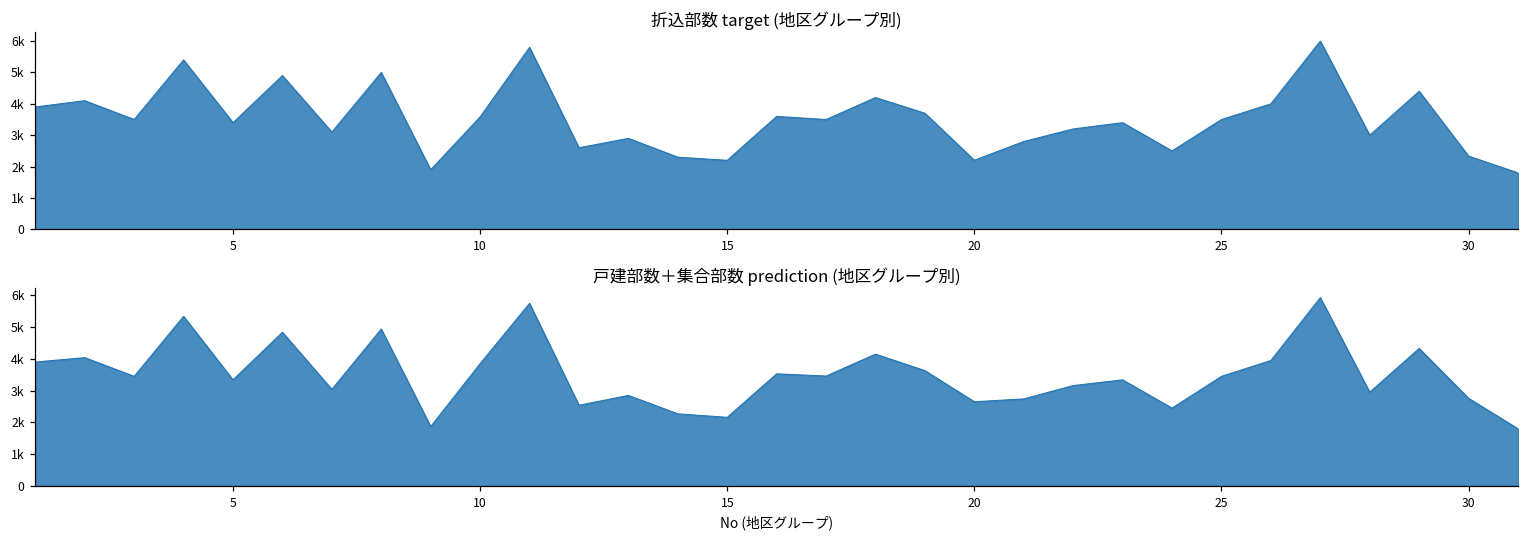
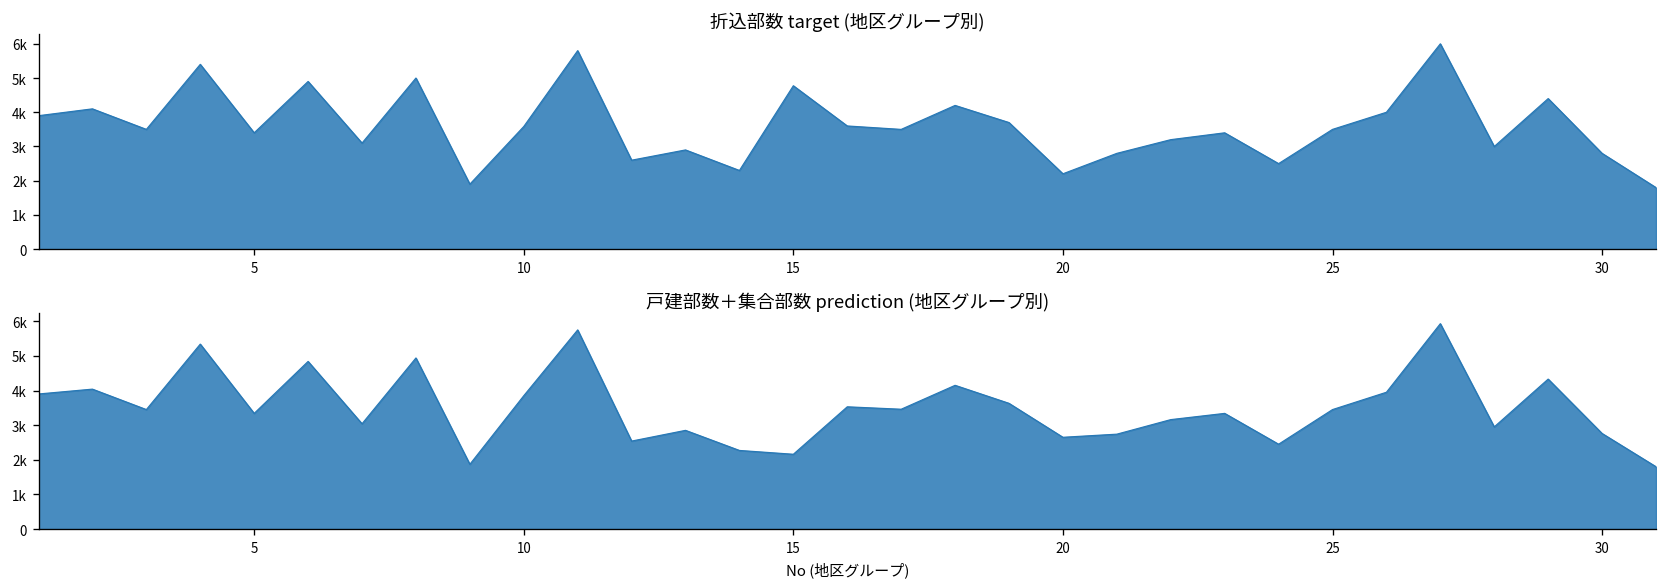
折込部数 target (地区グループ別), 15: 2200 -> 4800
折込部数 target (地区グループ別), 30: 2300 -> 2800
